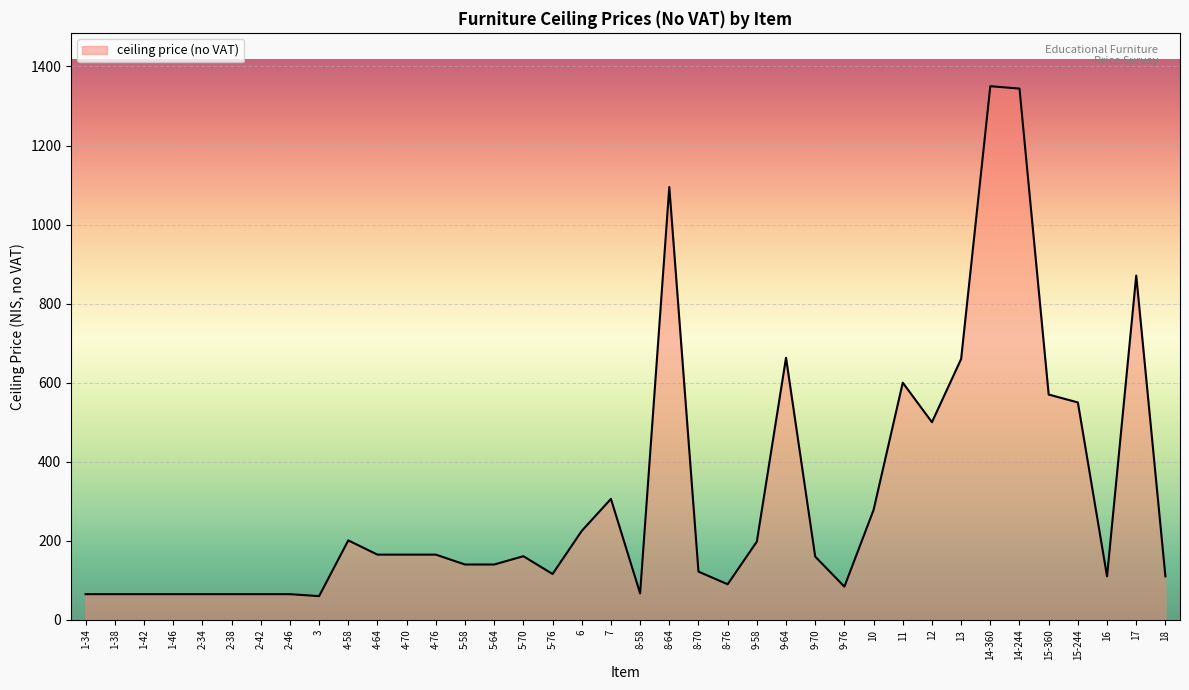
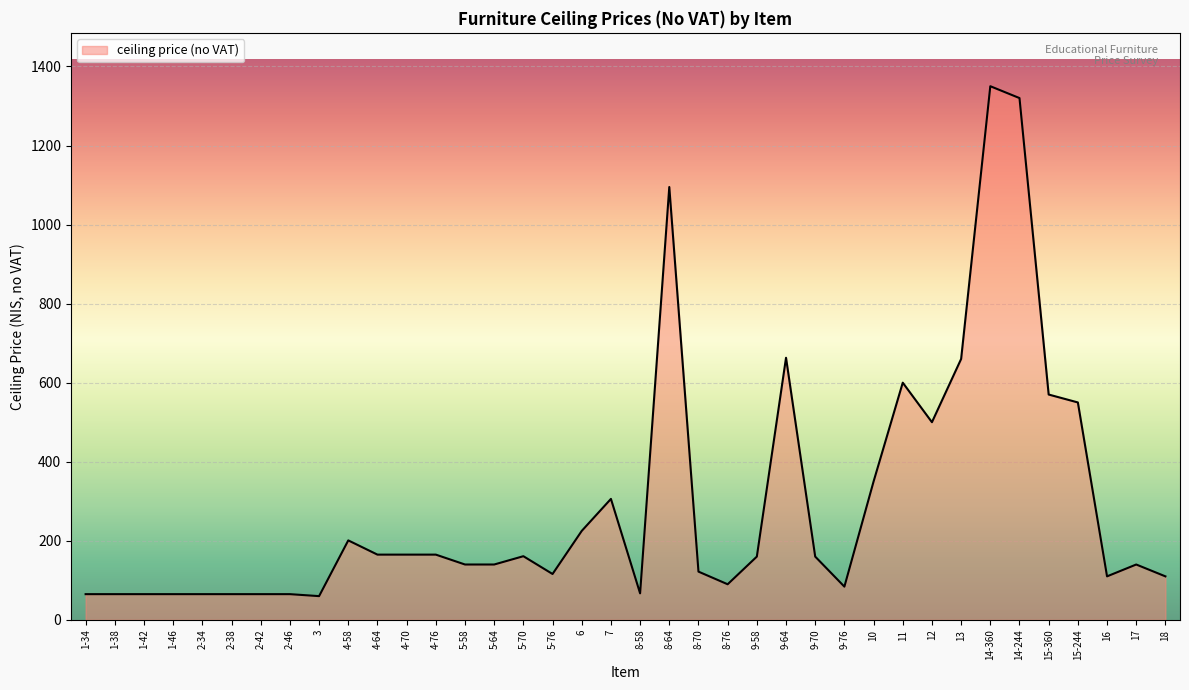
9-58: 200 -> 160
10: 280 -> 350
14-244: 1340 -> 1320
17: 870 -> 140
